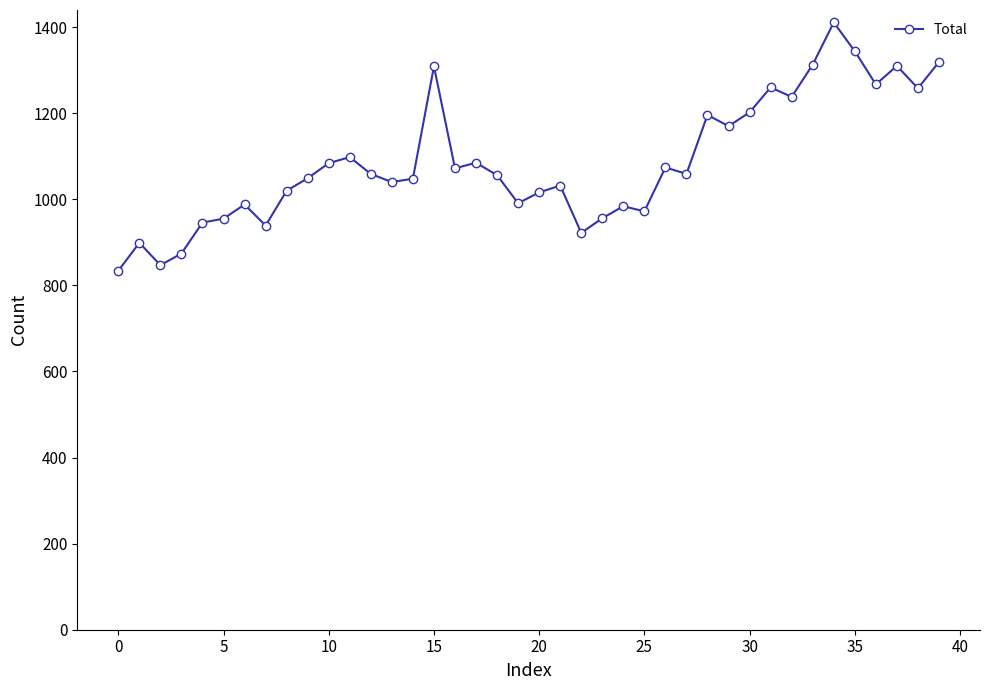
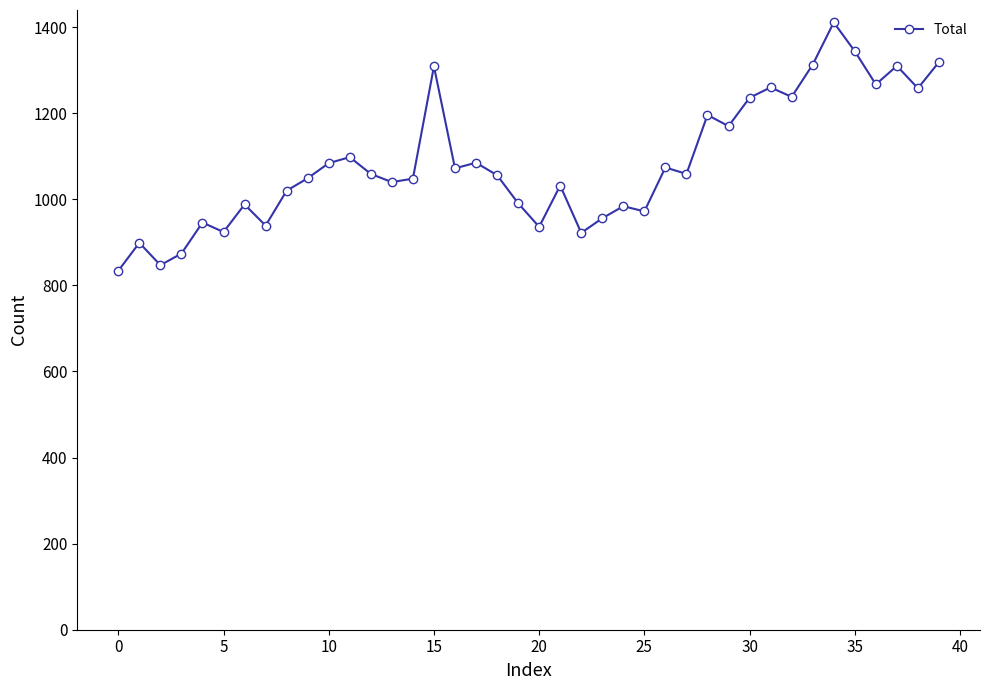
5: 960 -> 920
20: 1020 -> 940
30: 1200 -> 1240
